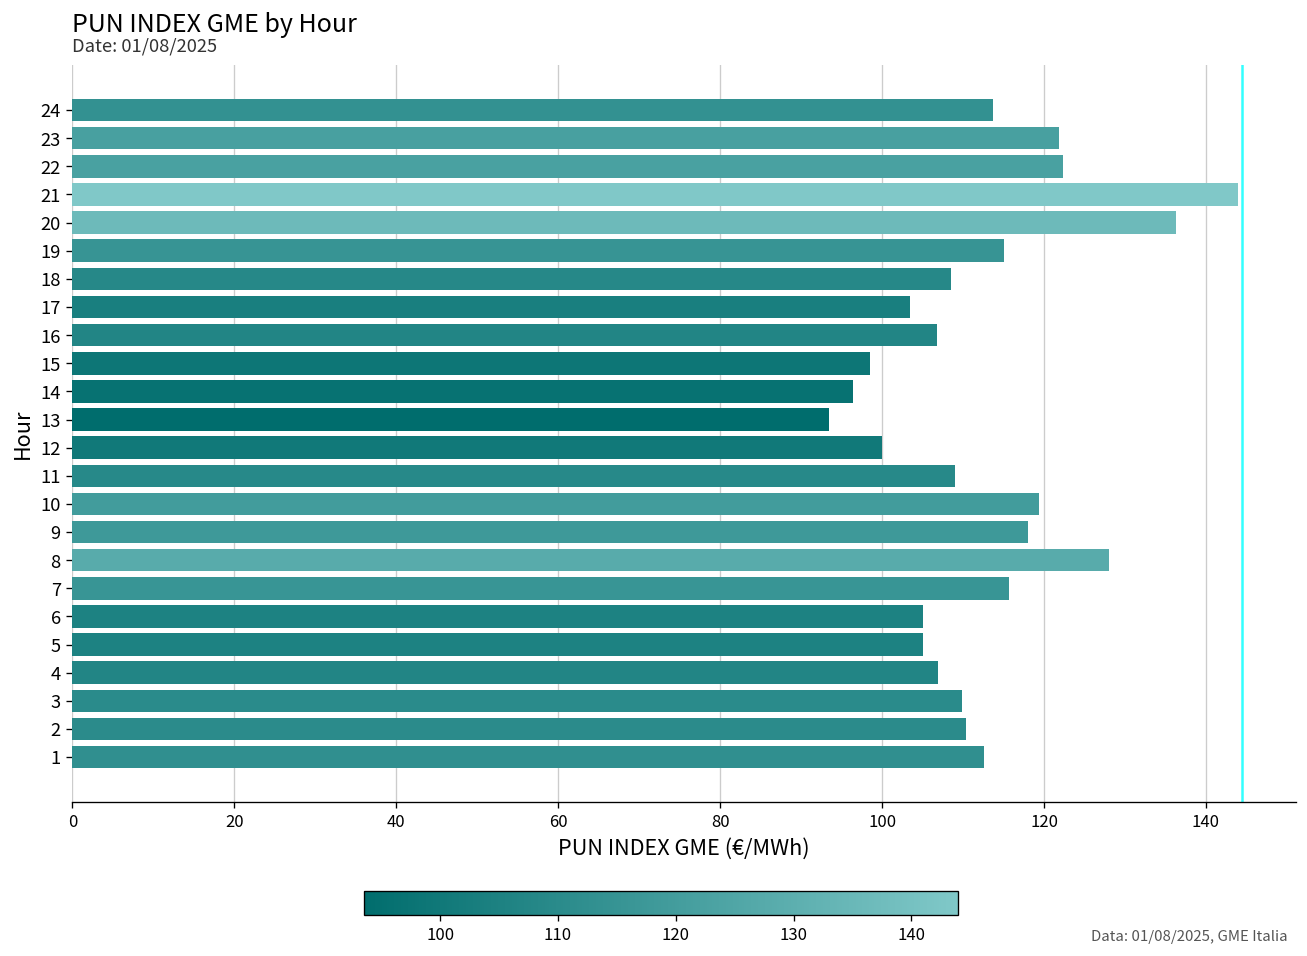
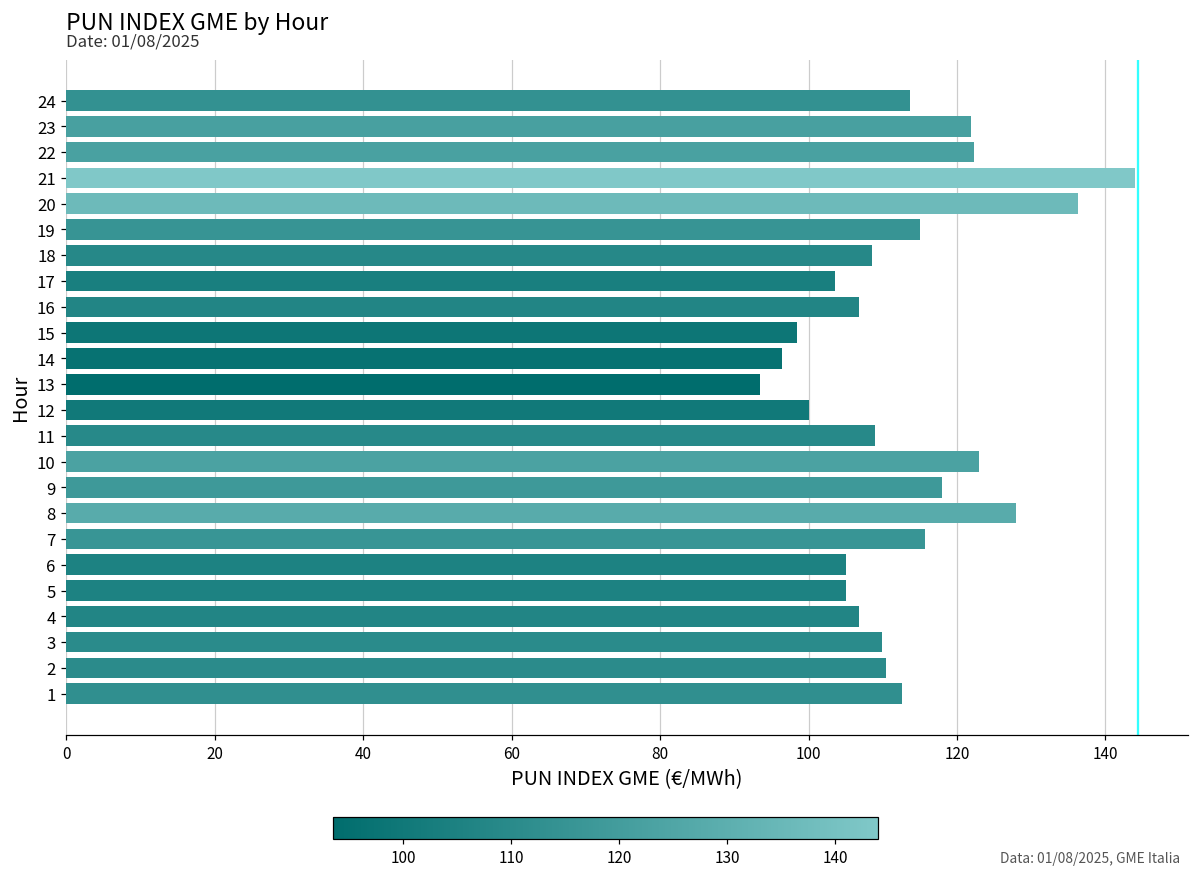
10: 119 -> 123
